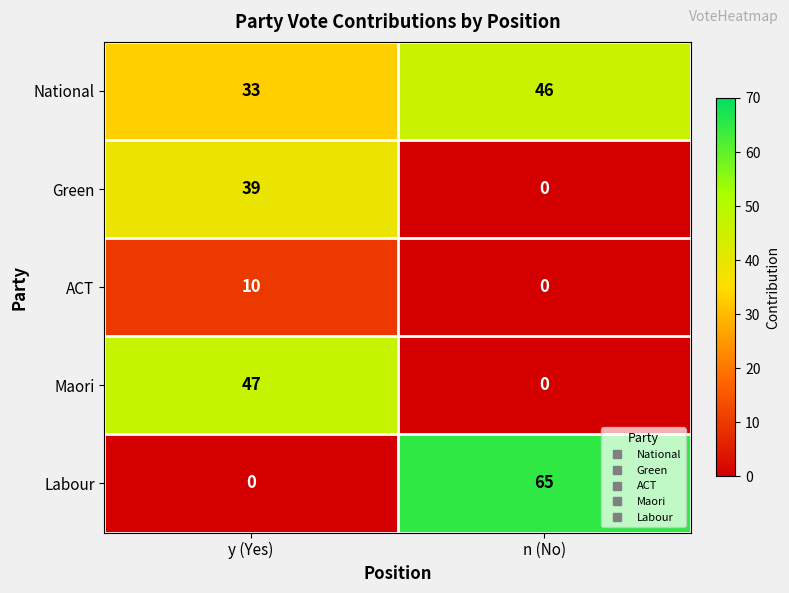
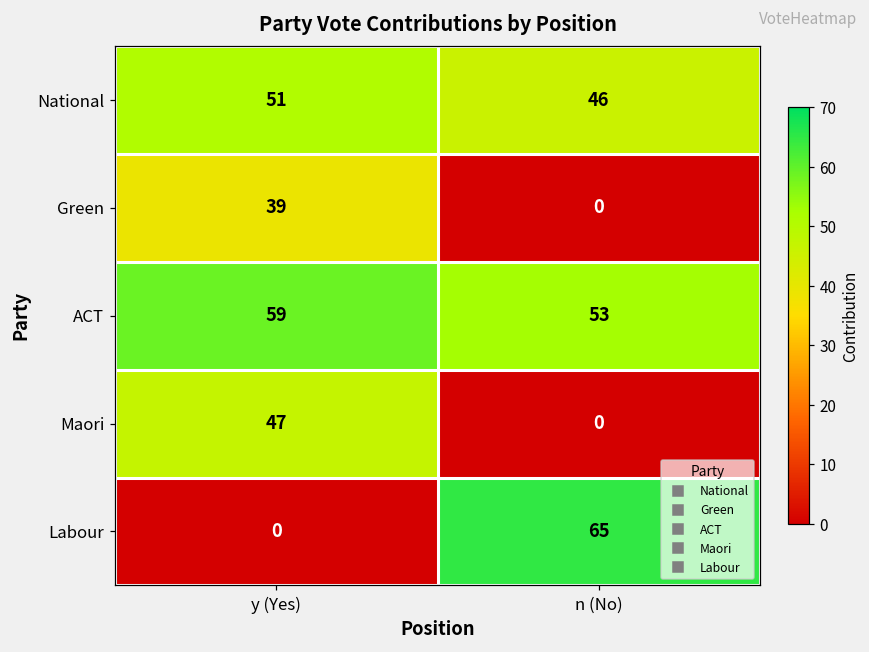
National, y (Yes): 33 -> 51
ACT, y (Yes): 10 -> 59
ACT, n (No): 0 -> 53
